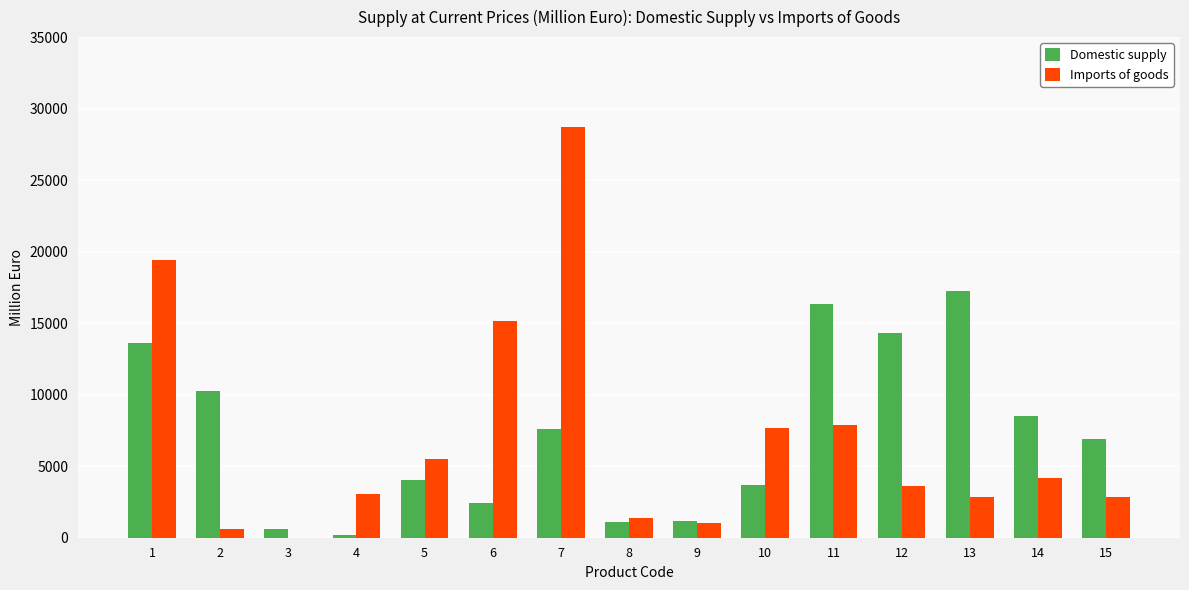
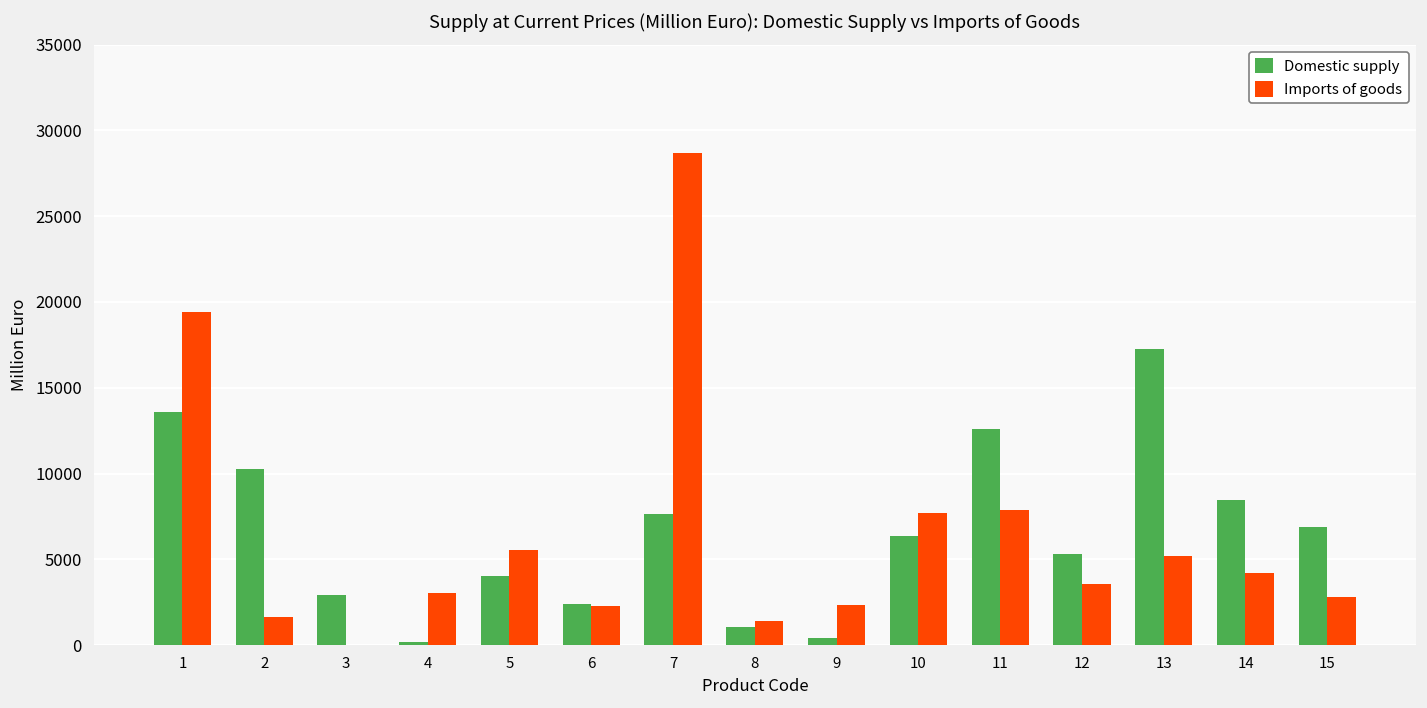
Imports of goods, 2: 600 -> 1700
Domestic supply, 3: 600 -> 2900
Imports of goods, 6: 15200 -> 2300
Domestic supply, 9: 1200 -> 400
Imports of goods, 9: 1000 -> 2300
Domestic supply, 10: 3700 -> 6400
Domestic supply, 11: 16300 -> 12600
Domestic supply, 12: 14300 -> 5300
Imports of goods, 13: 2800 -> 5200
